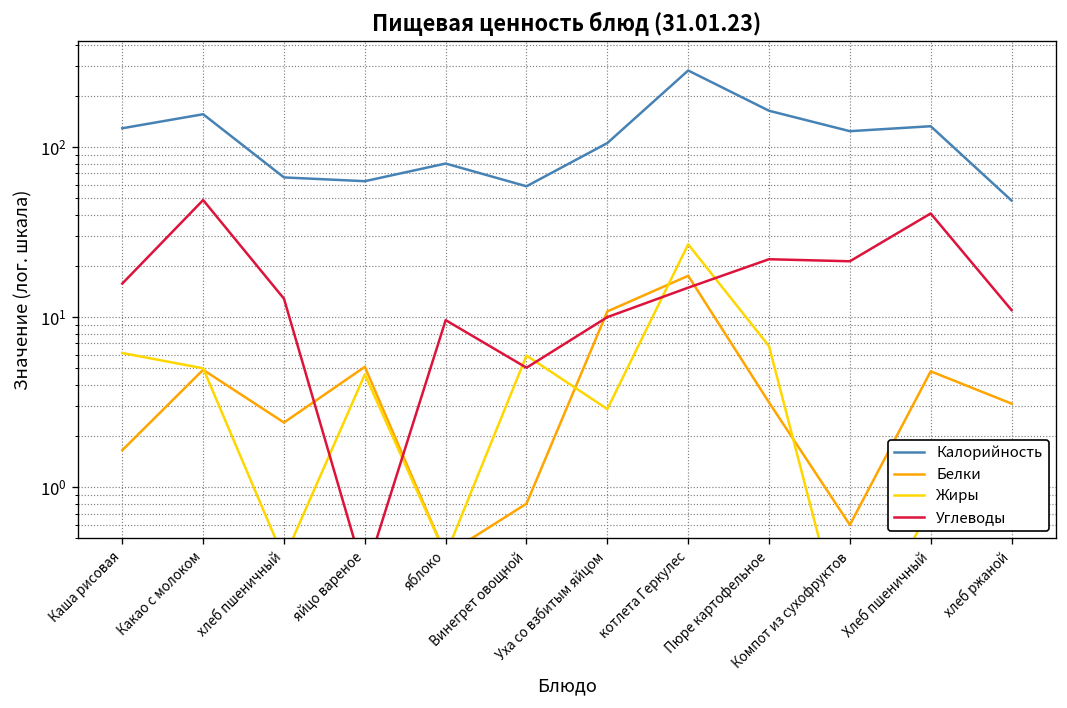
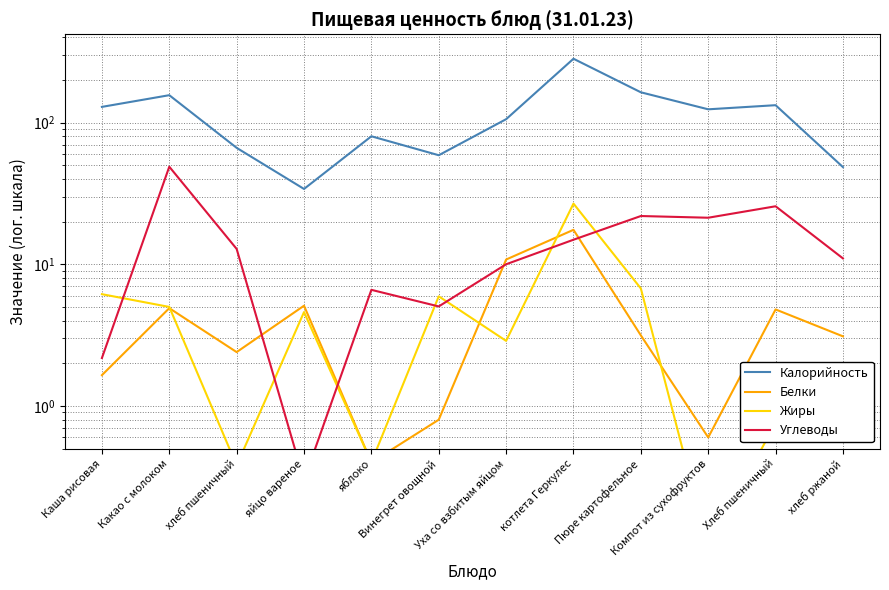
Углеводы, Каша рисовая: 16 -> 2.2
Калорийность, яйцо вареное: 60 -> 34
Углеводы, яблоко: 10 -> 7
Углеводы, Хлеб пшеничный: 41 -> 26
